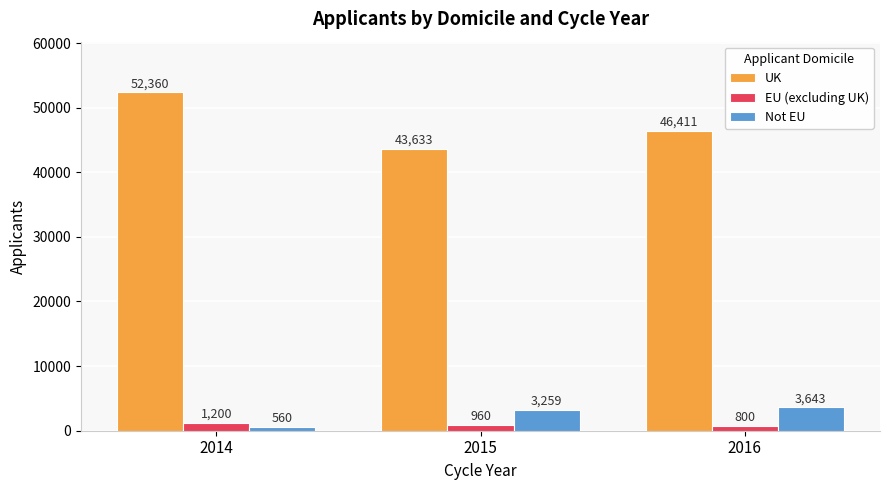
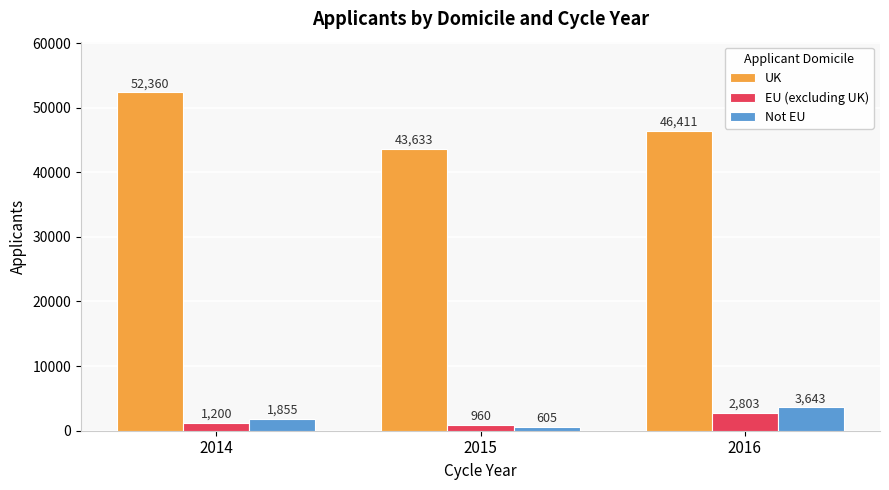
Not EU, 2014: 560 -> 1,855
Not EU, 2015: 3,259 -> 605
EU (excluding UK), 2016: 800 -> 2,803
